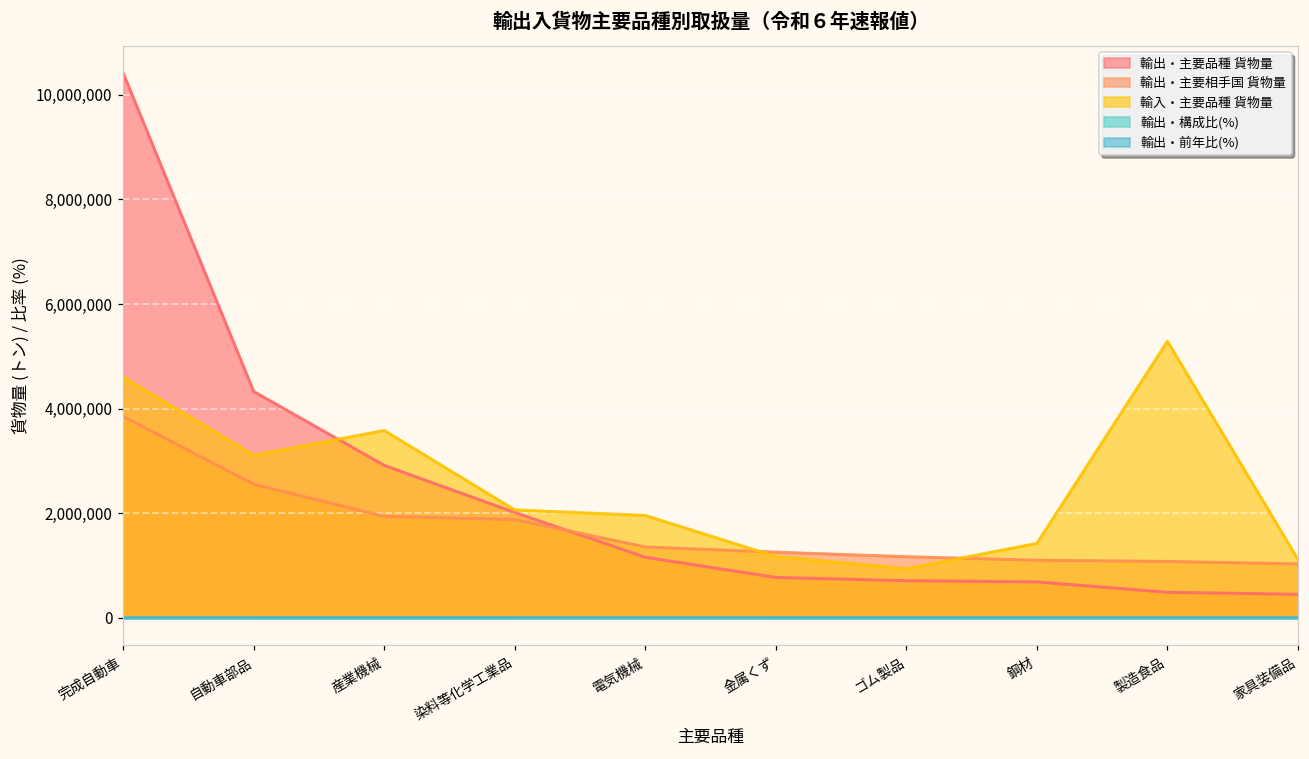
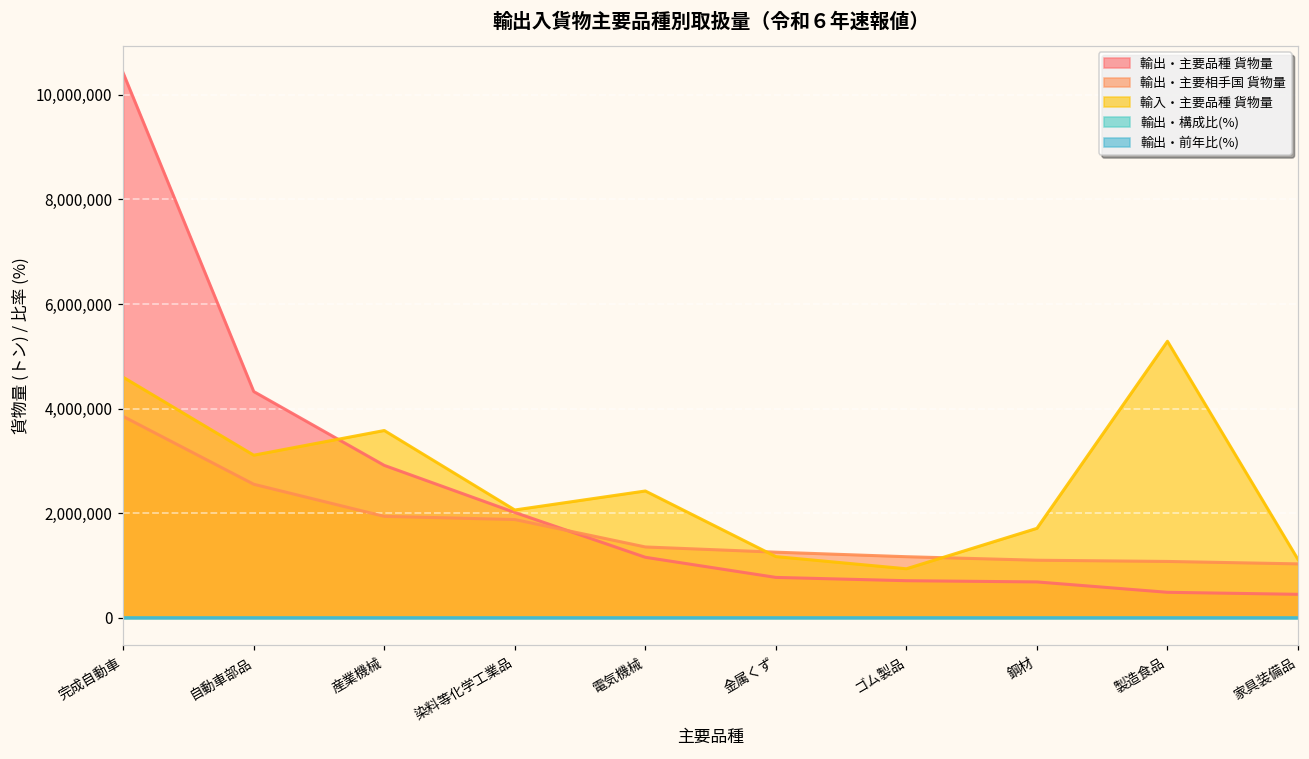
輸入・主要品種 貨物量, 電気機械: 2,000,000 -> 2,400,000
輸入・主要品種 貨物量, 鋼材: 1,400,000 -> 1,700,000
